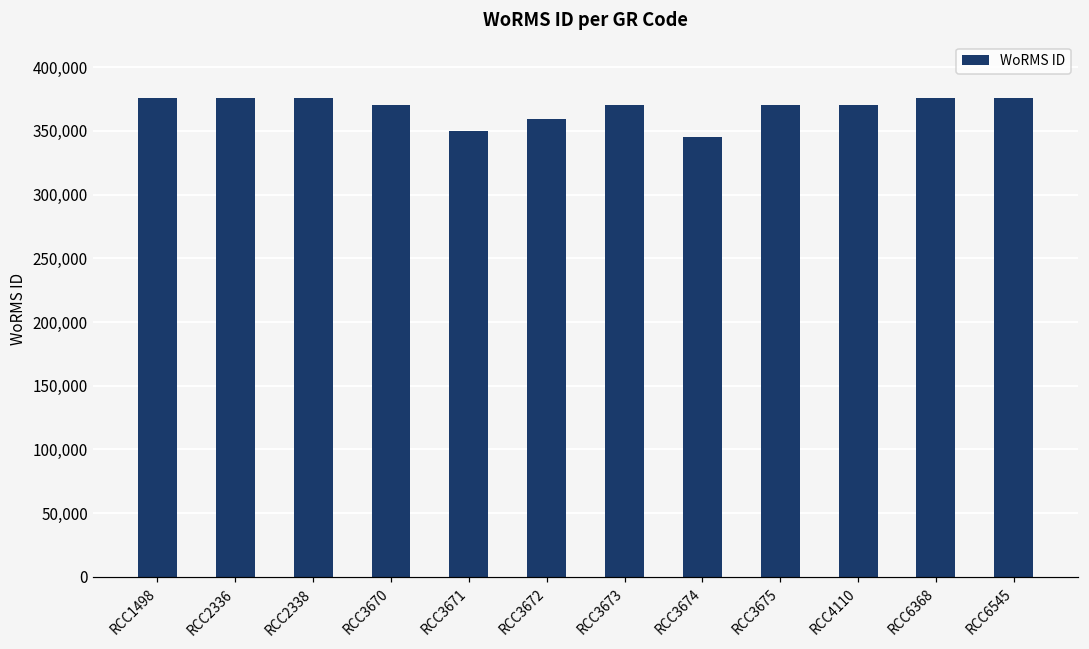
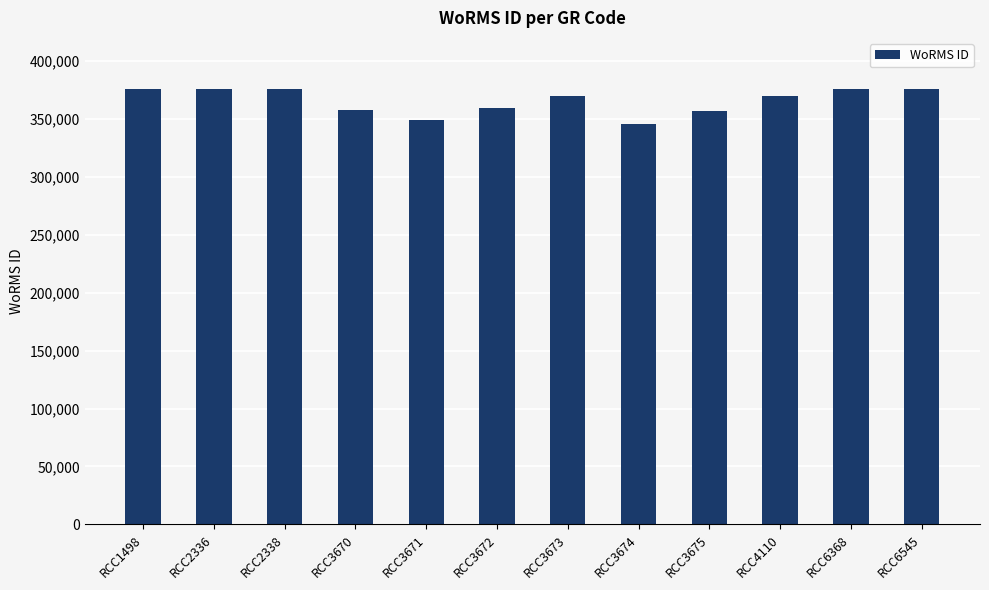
RCC3670: 370,000 -> 358,000
RCC3675: 370,000 -> 357,000
